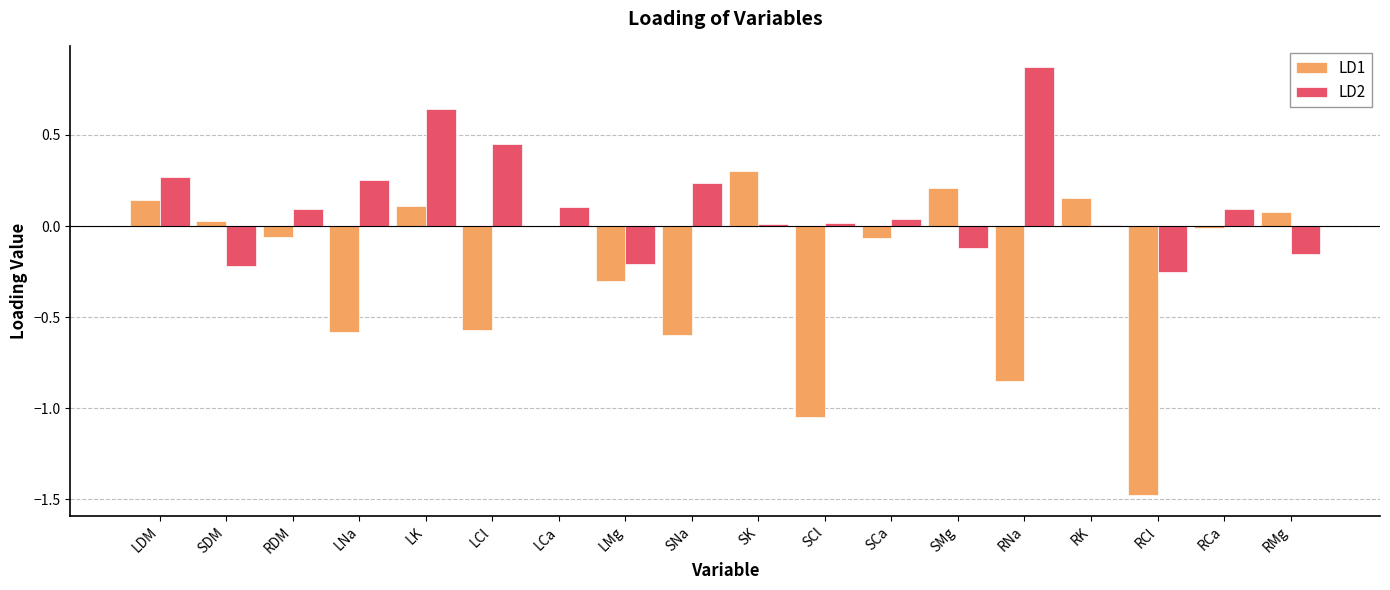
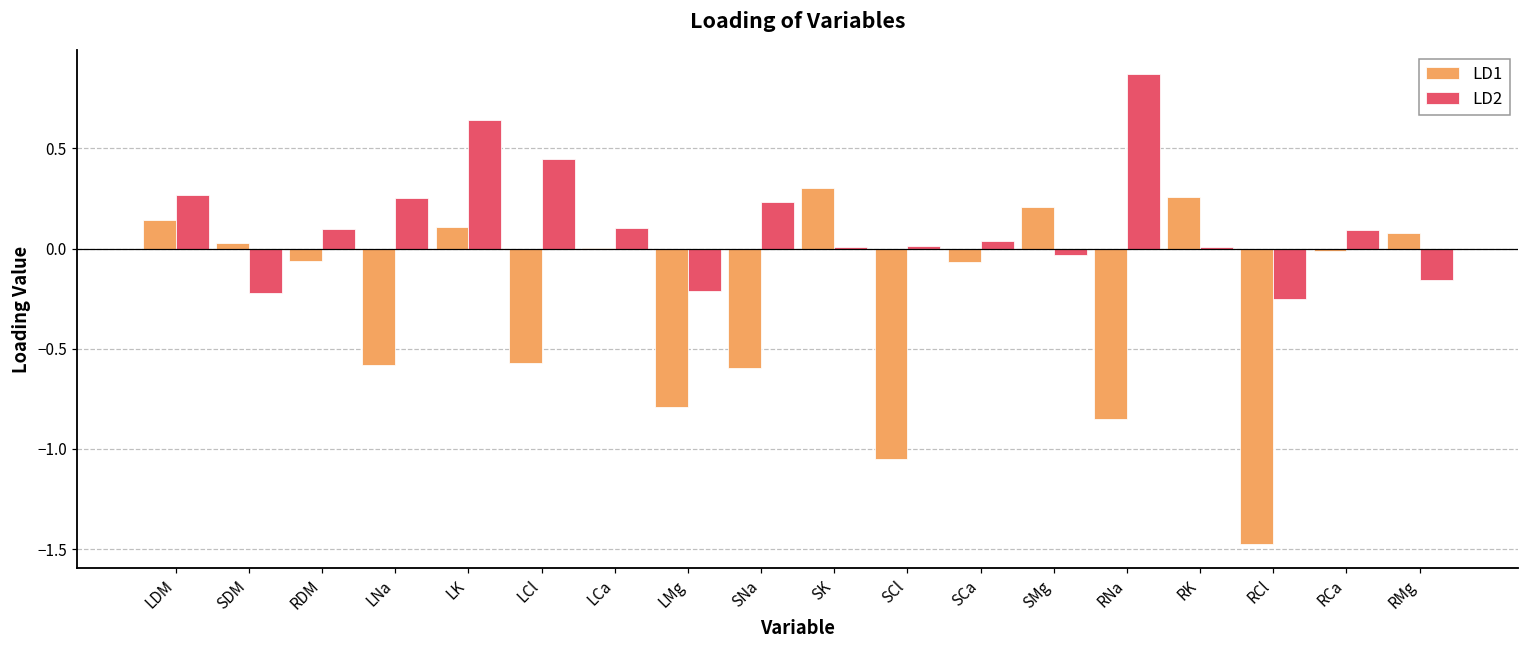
LD1, LMg: -0.30 -> -0.79
LD2, SMg: -0.12 -> -0.03
LD1, RK: 0.15 -> 0.26
